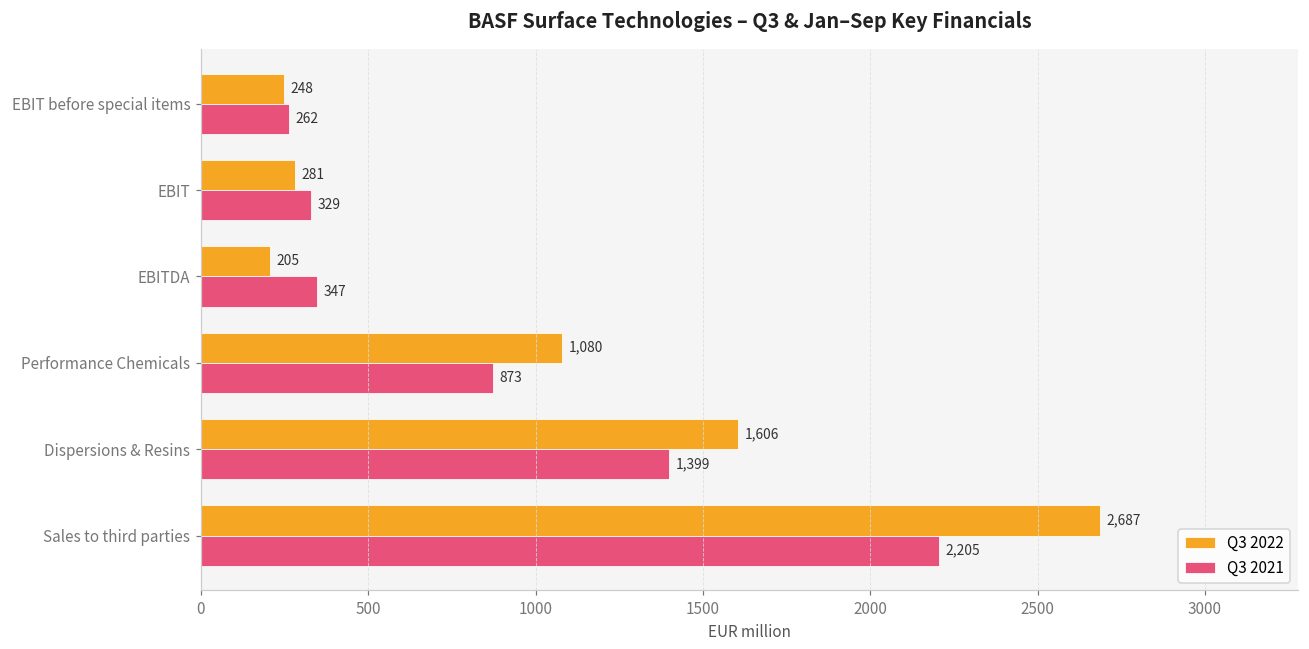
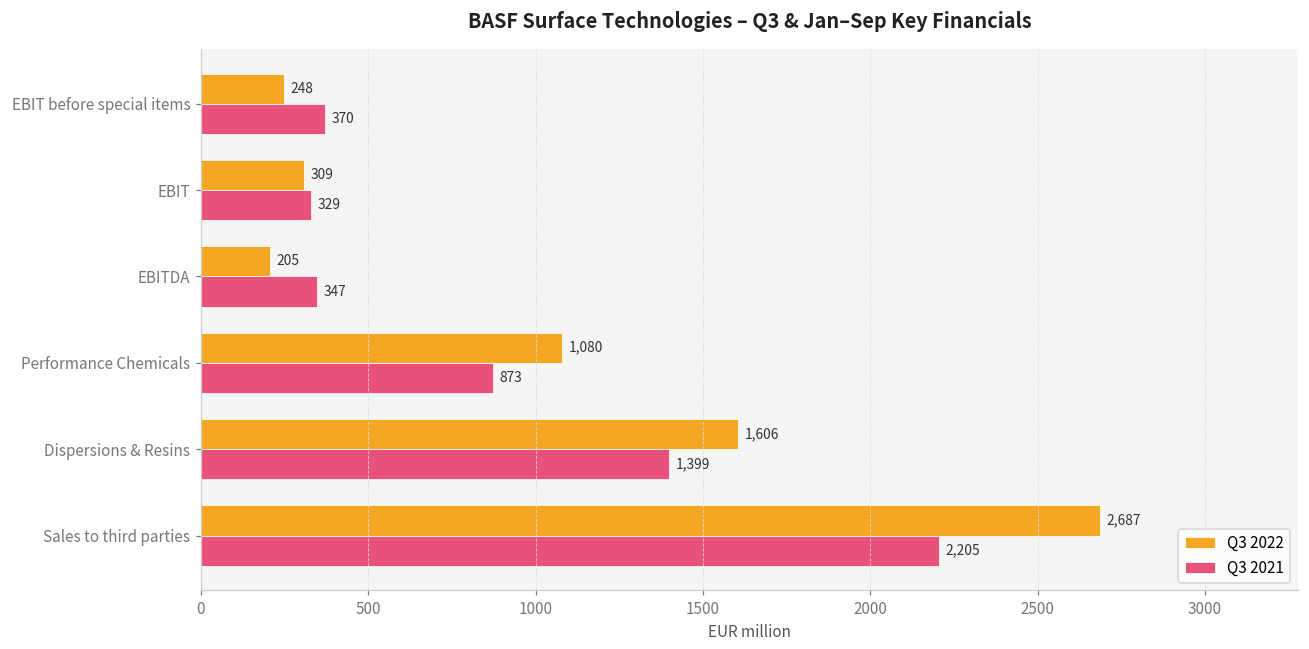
Q3 2021, EBIT before special items: 262 -> 370
Q3 2022, EBIT: 281 -> 309
